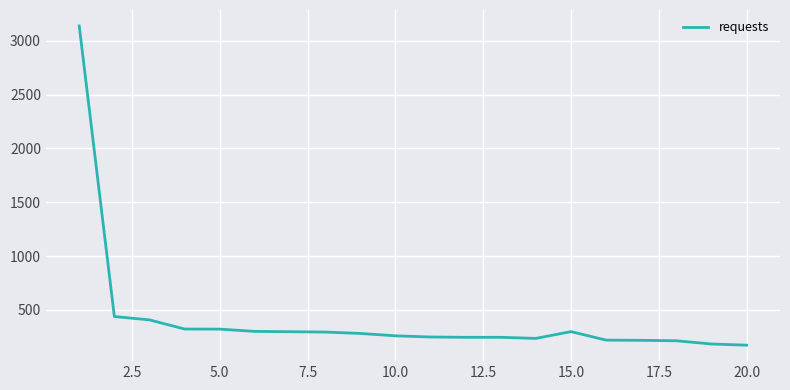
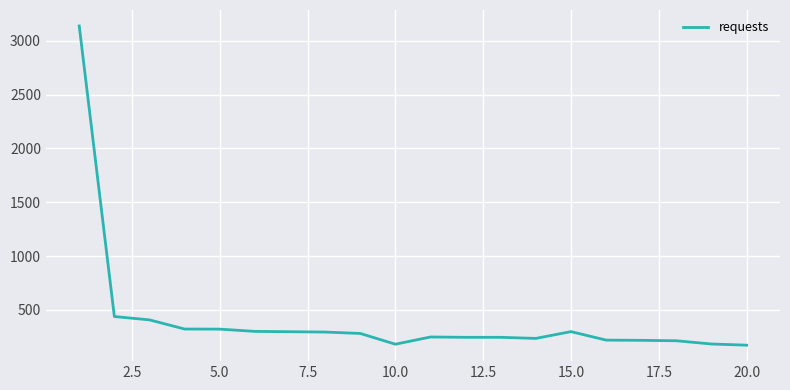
10.0: 260 -> 180
